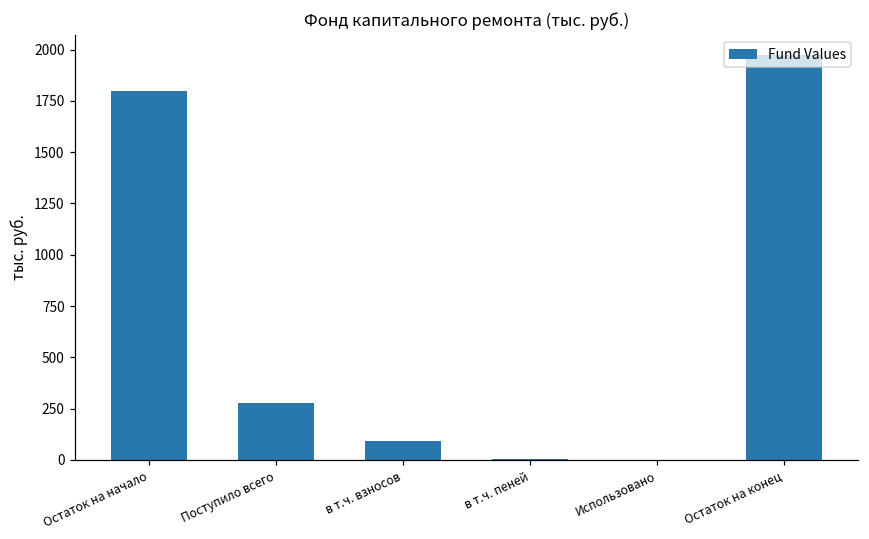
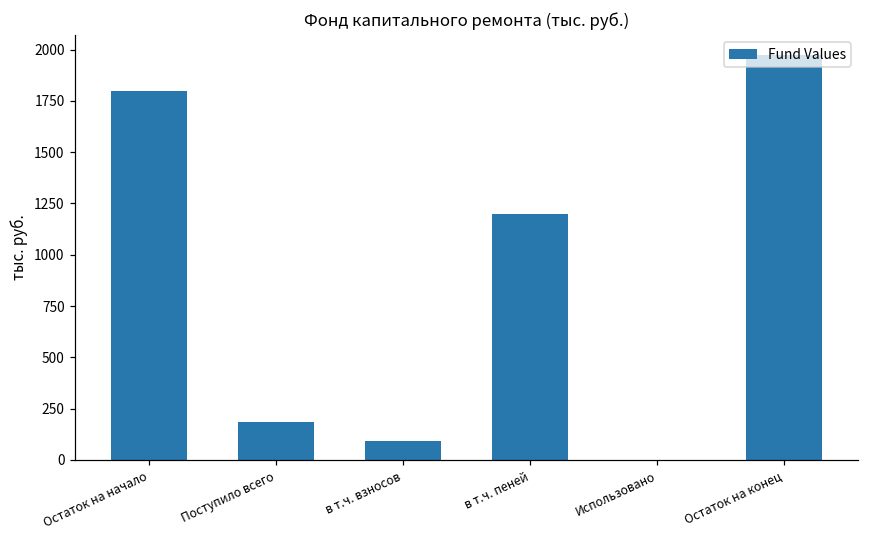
Поступило всего: 280 -> 180
в т.ч. пеней: 0 -> 1200
